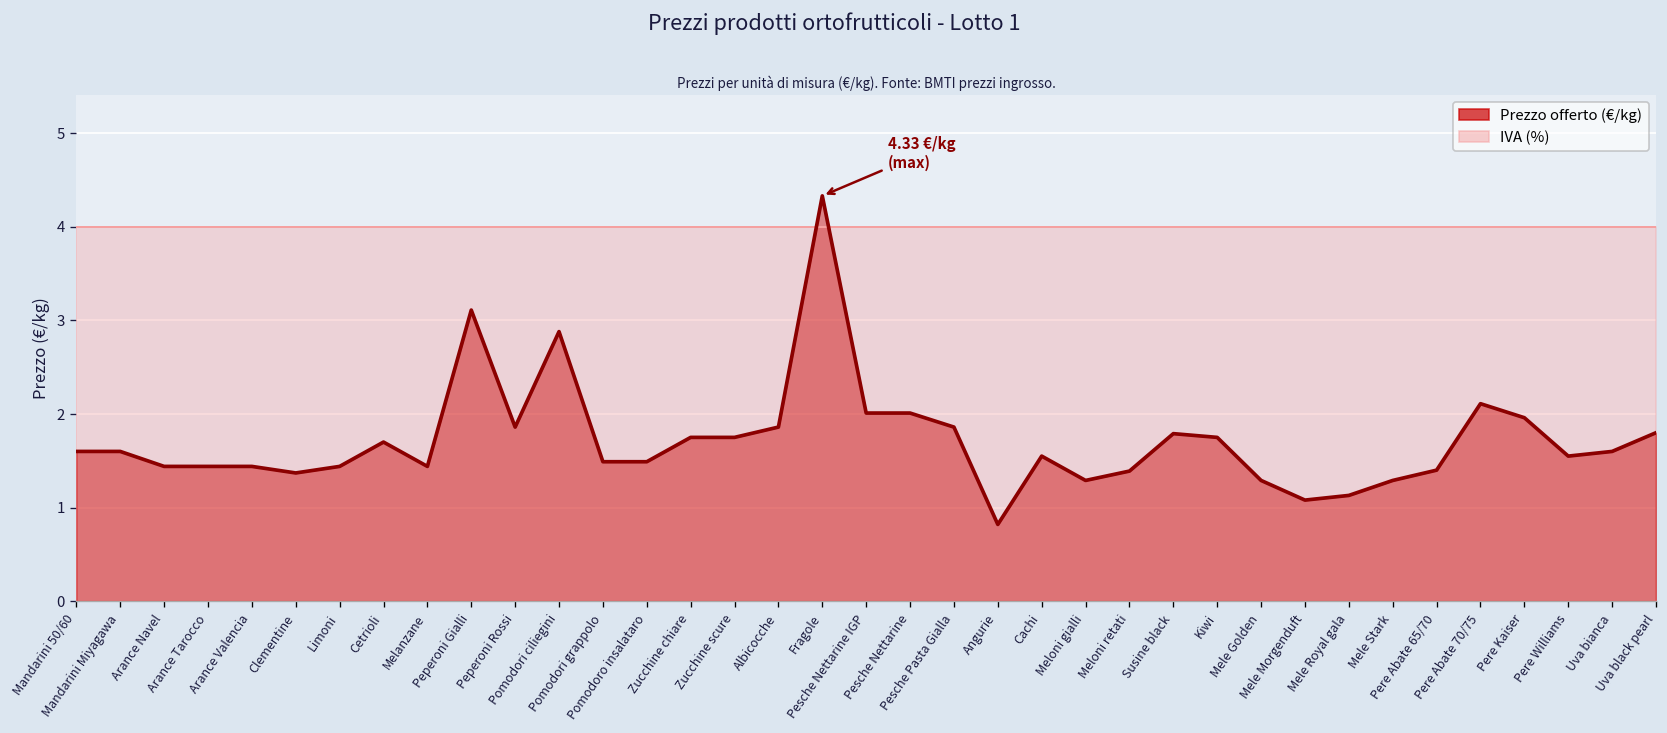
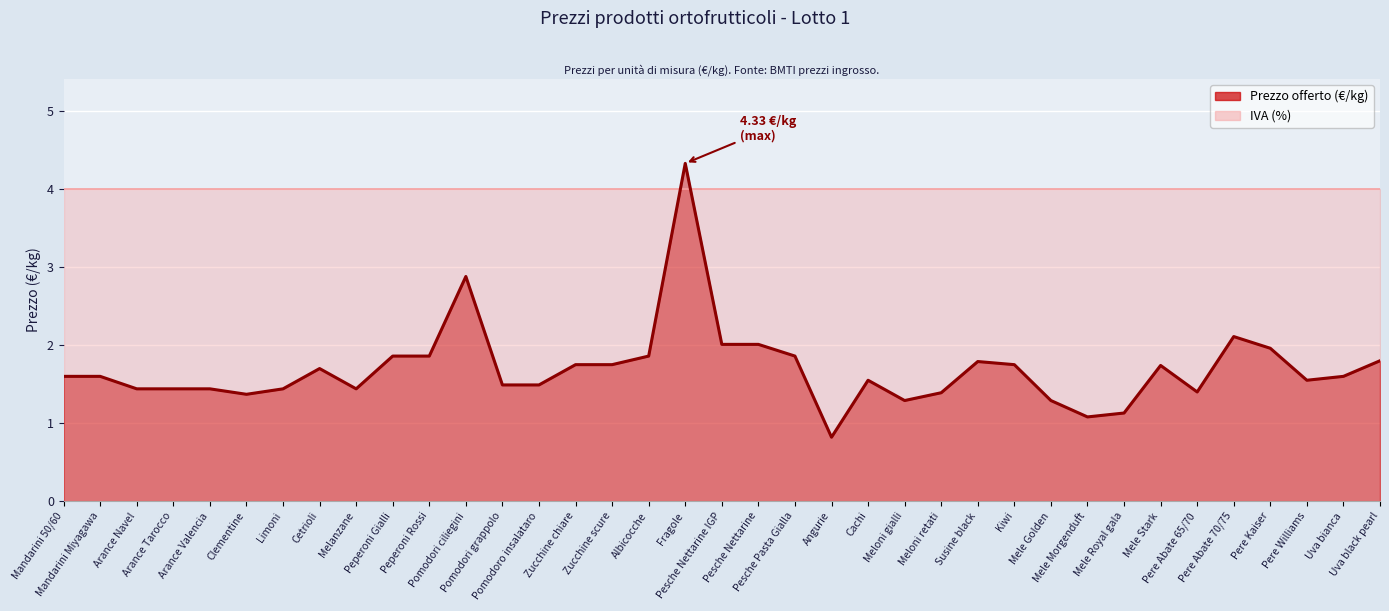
Prezzo offerto (€/kg), Peperoni Gialli: 3.1 -> 1.9
Prezzo offerto (€/kg), Mele Stark: 1.3 -> 1.7
